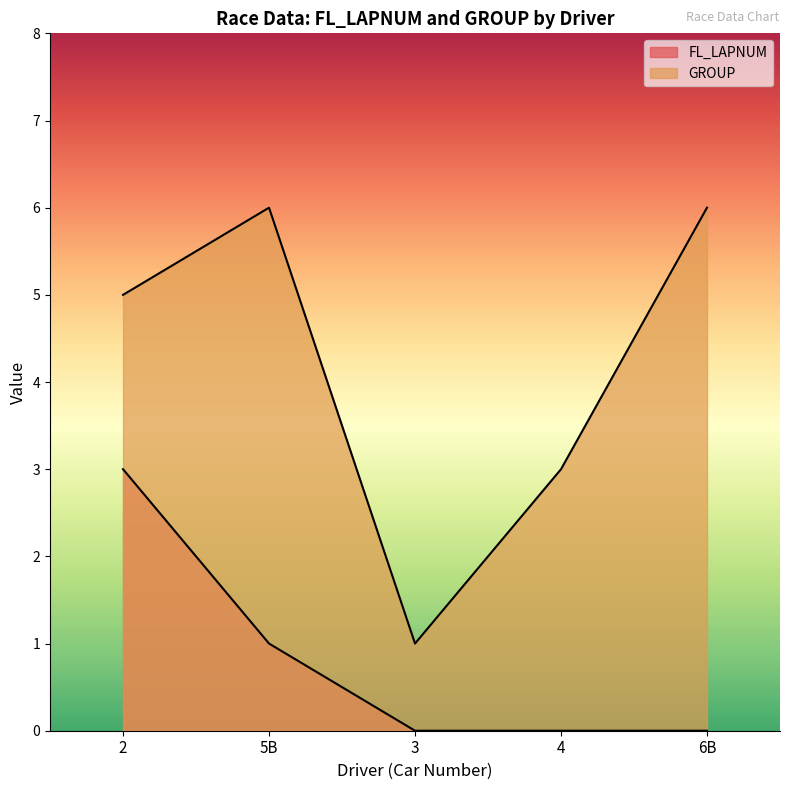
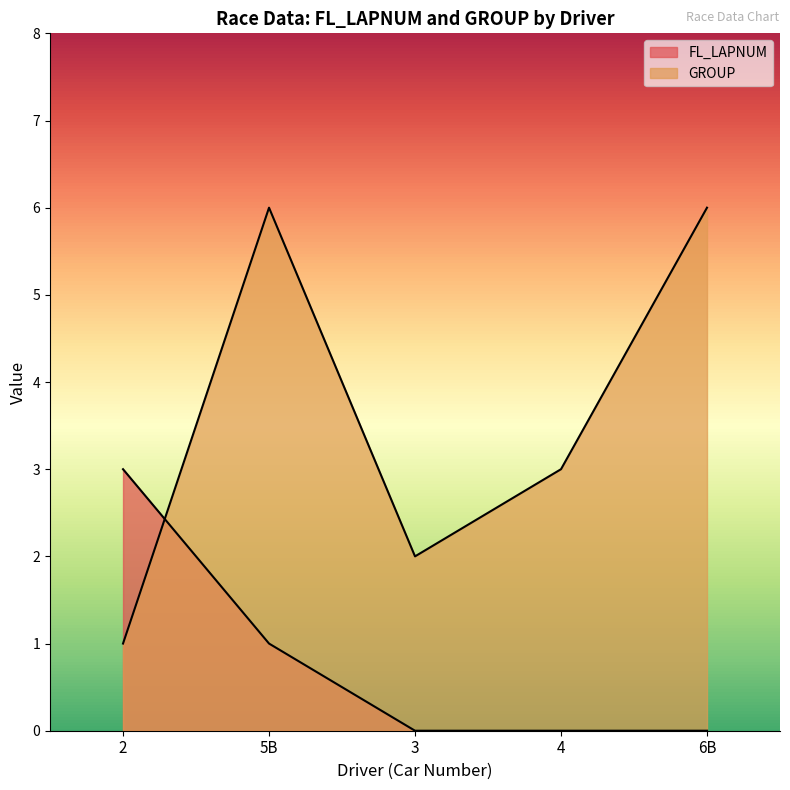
GROUP, 2: 5 -> 1
GROUP, 3: 1 -> 2
